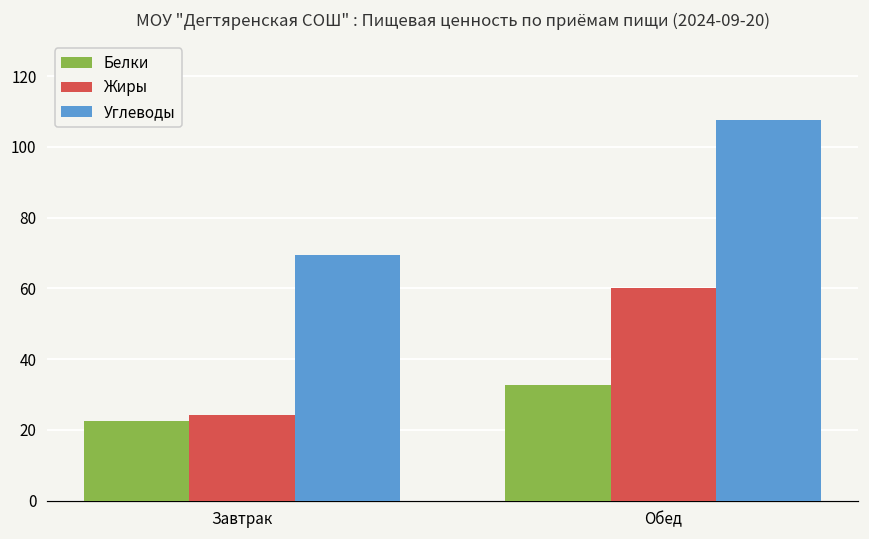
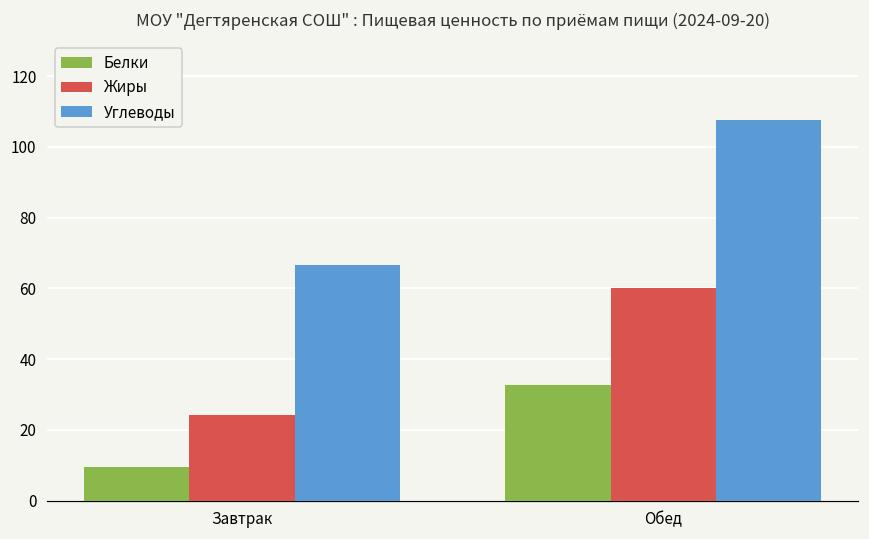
Белки, Завтрак: 23 -> 10
Углеводы, Завтрак: 69 -> 67
